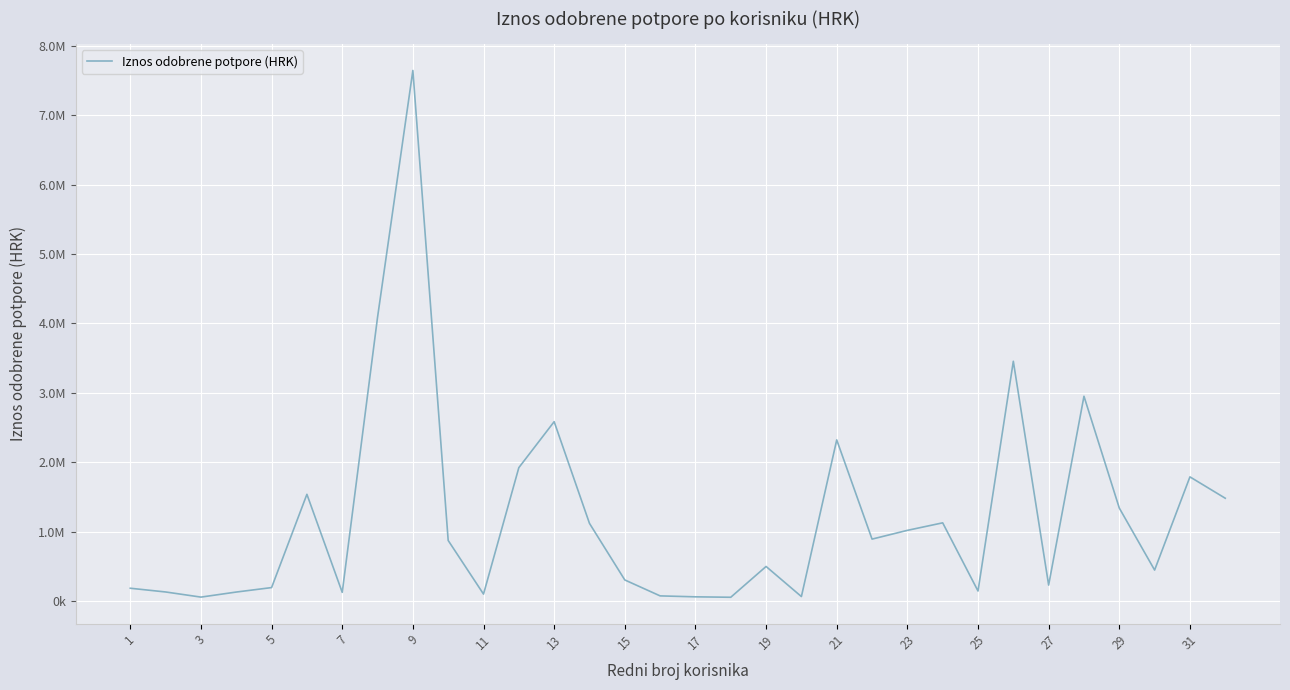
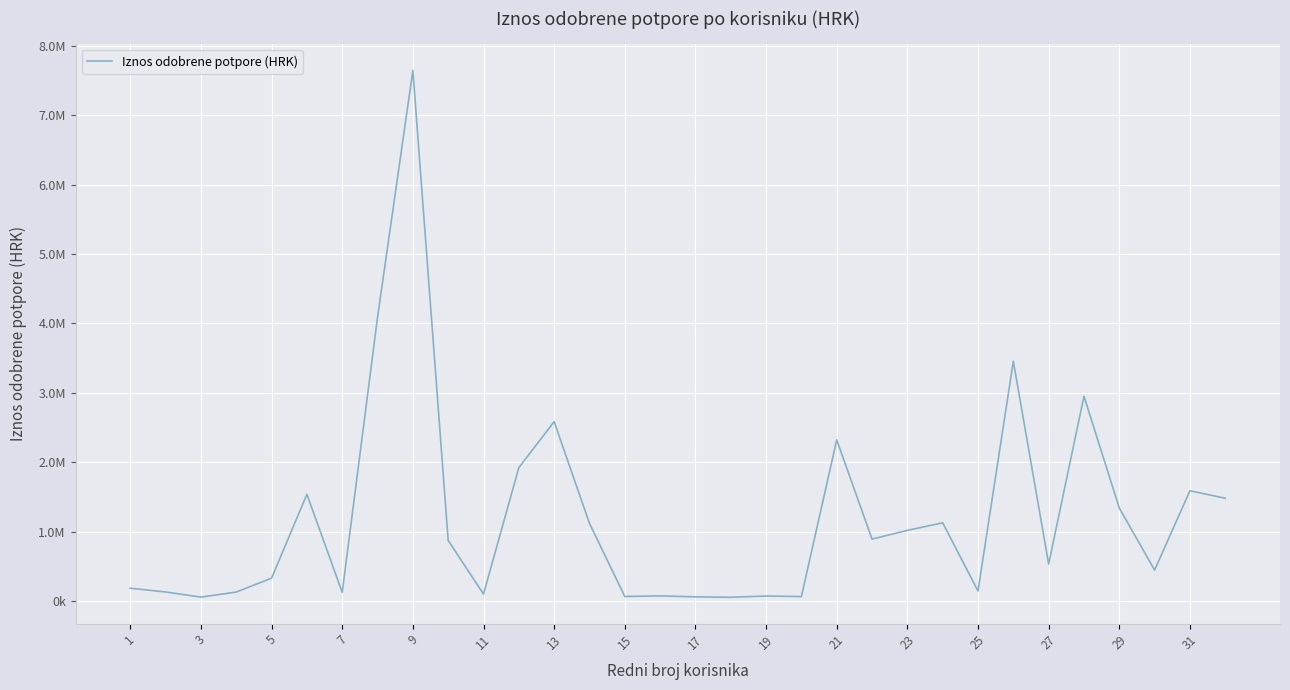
5: 200000 -> 300000
15: 300000 -> 100000
19: 500000 -> 100000
27: 200000 -> 500000
31: 1800000 -> 1600000
